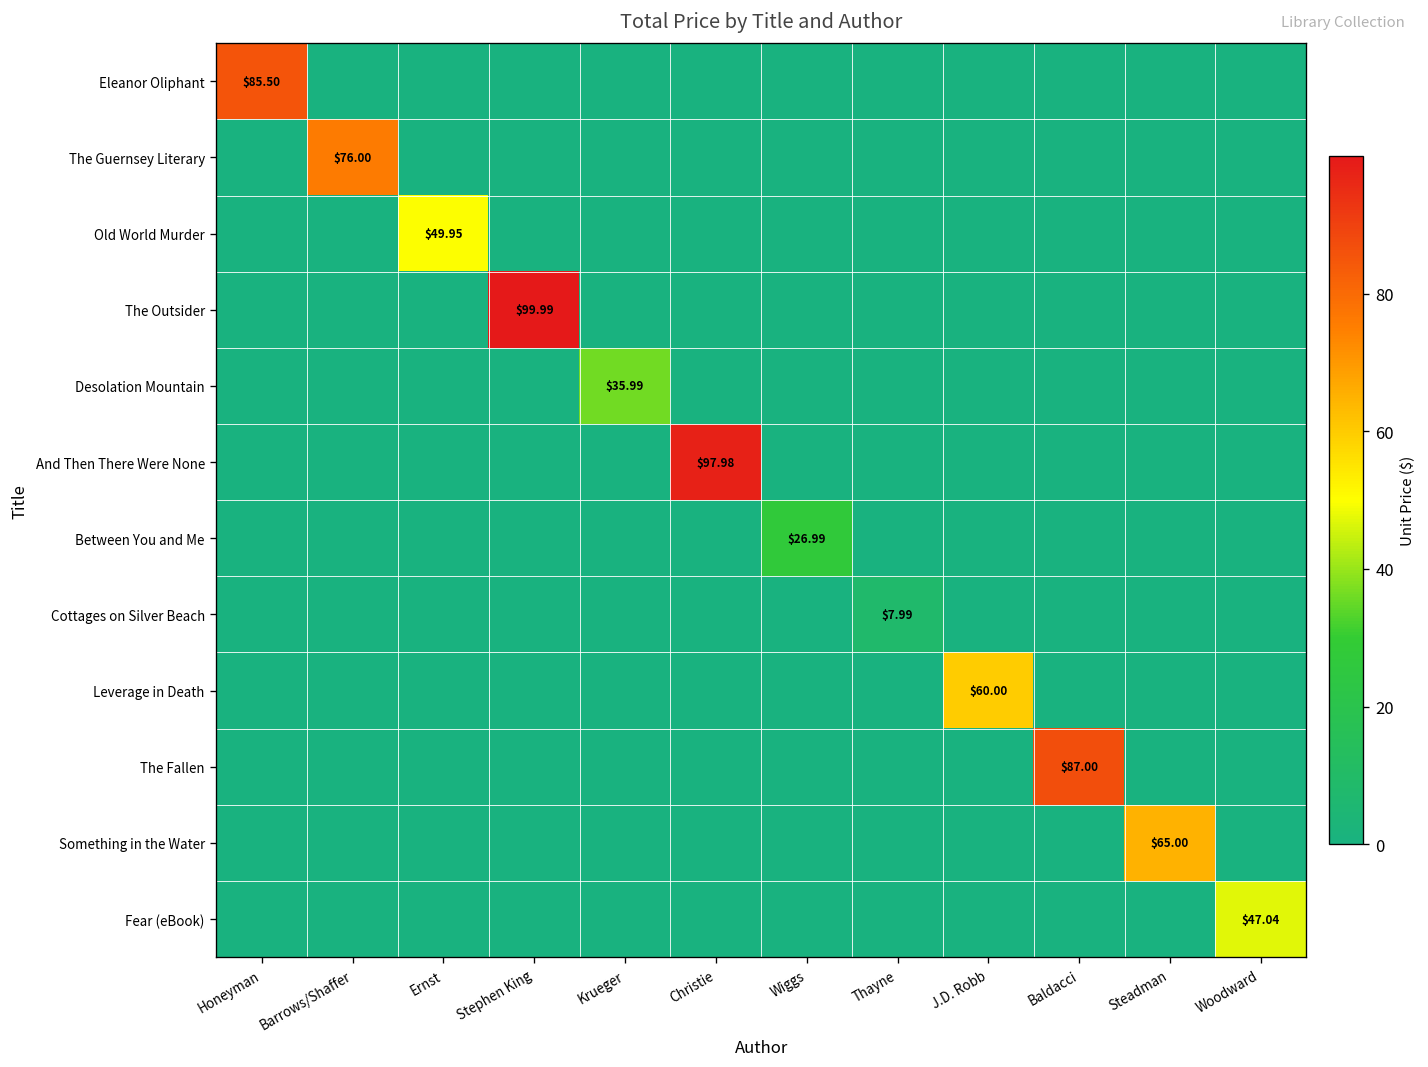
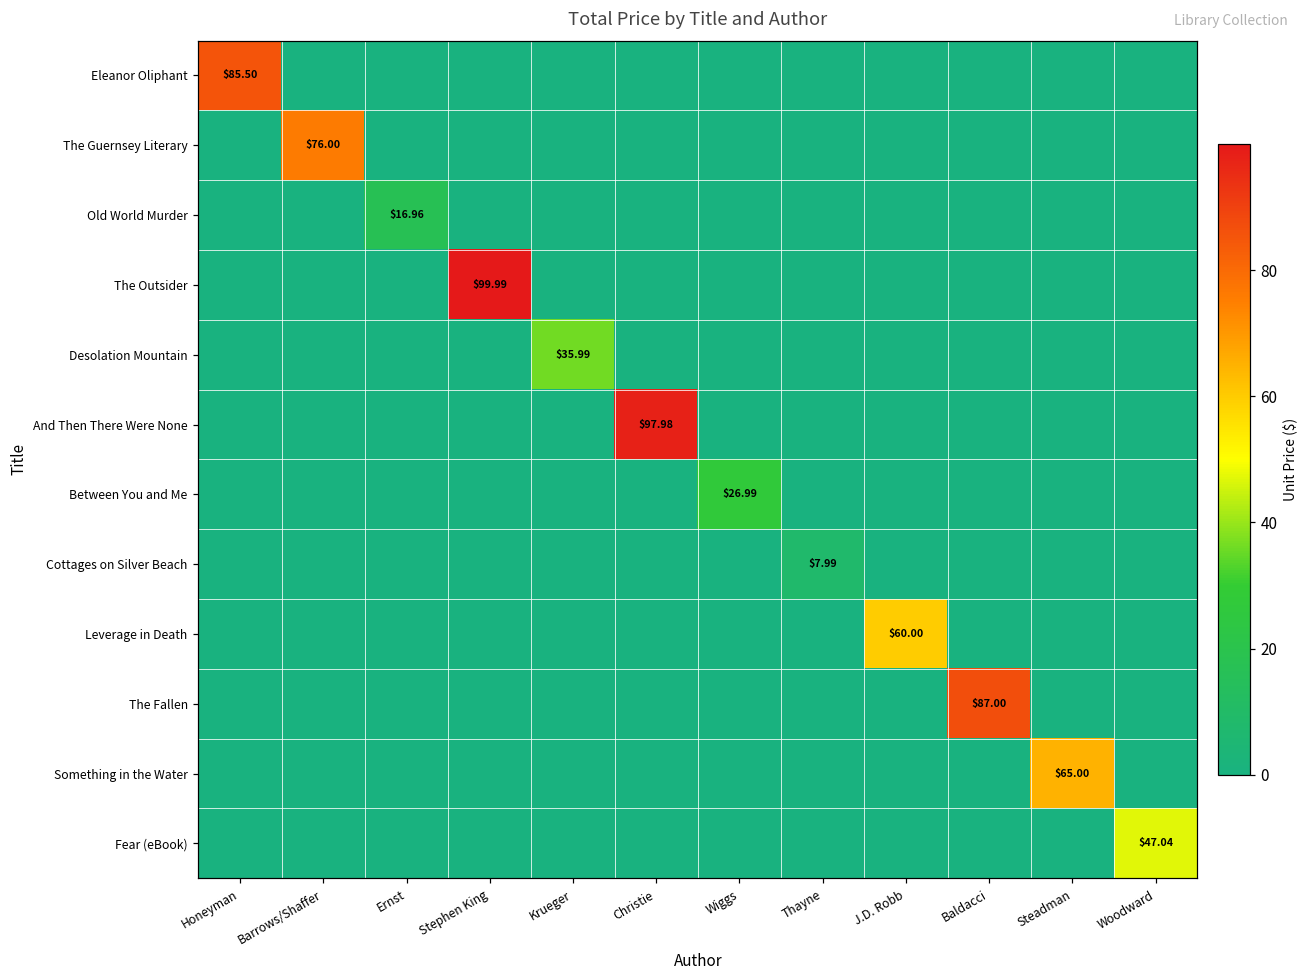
Old World Murder, Ernst: $49.95 -> $16.96
